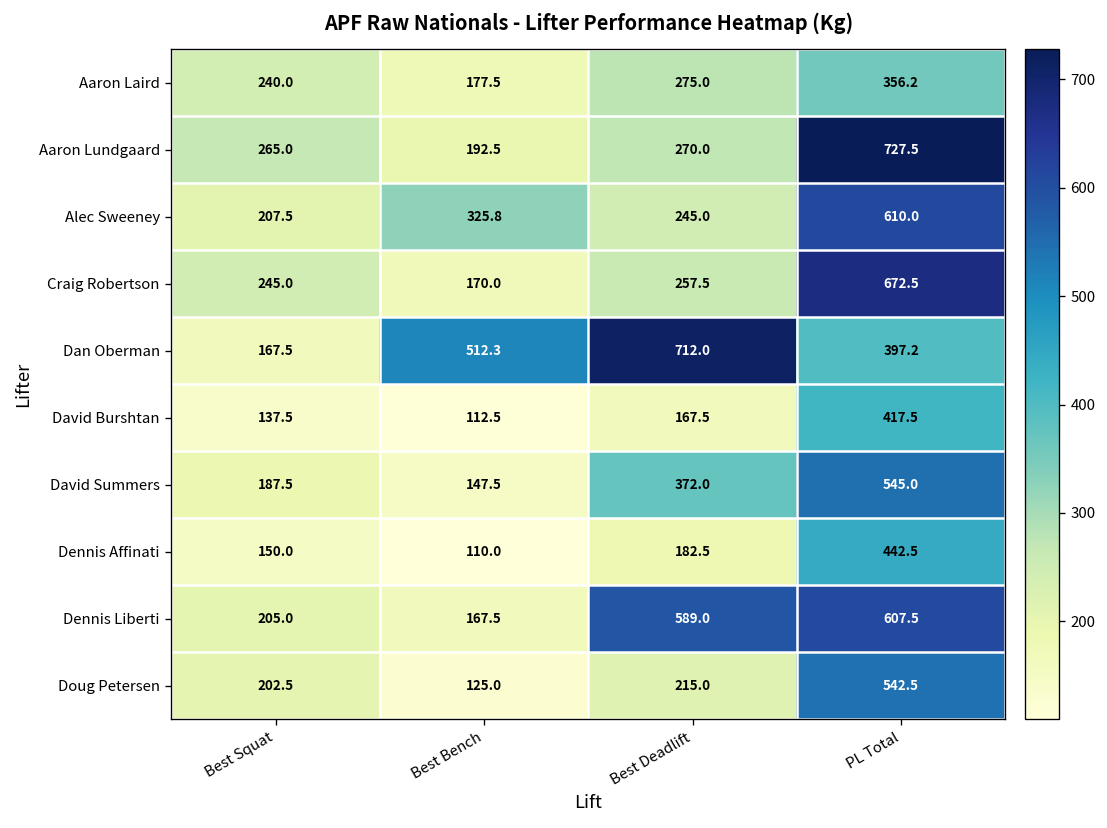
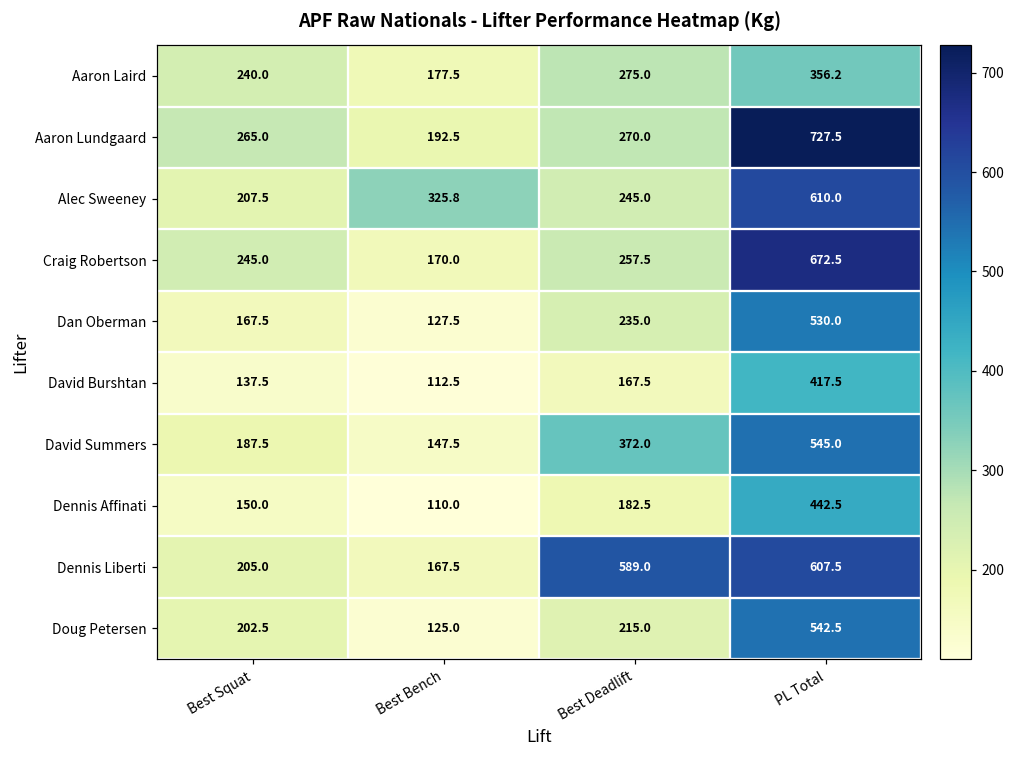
Dan Oberman, Best Bench: 512.3 -> 127.5
Dan Oberman, Best Deadlift: 712.0 -> 235.0
Dan Oberman, PL Total: 397.2 -> 530.0
